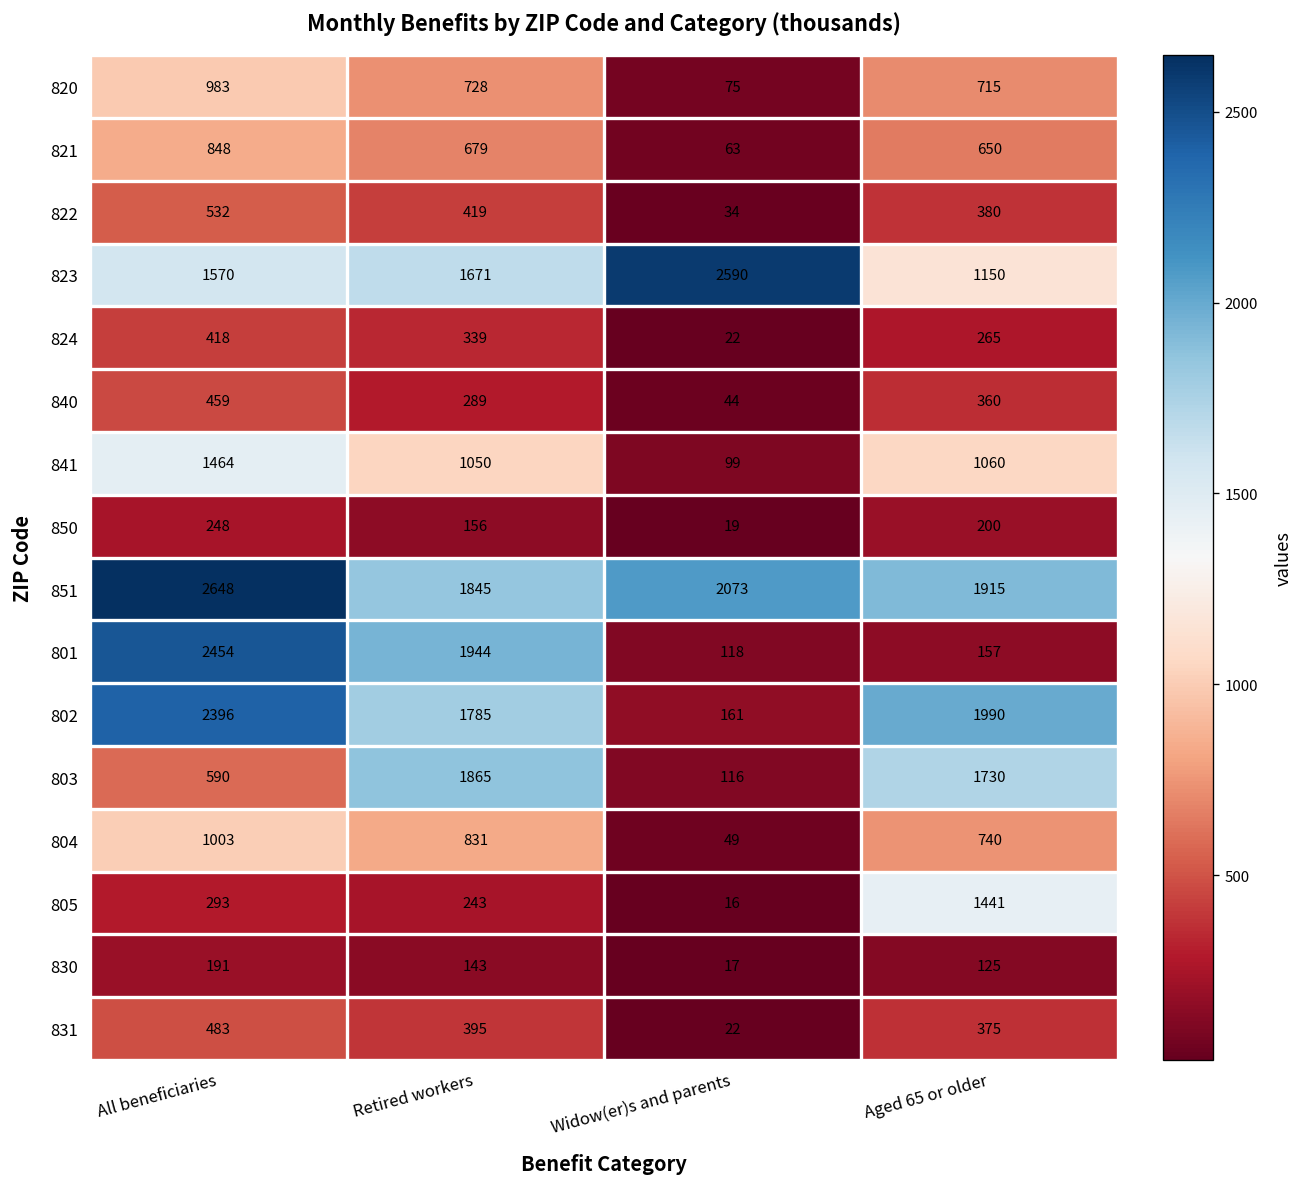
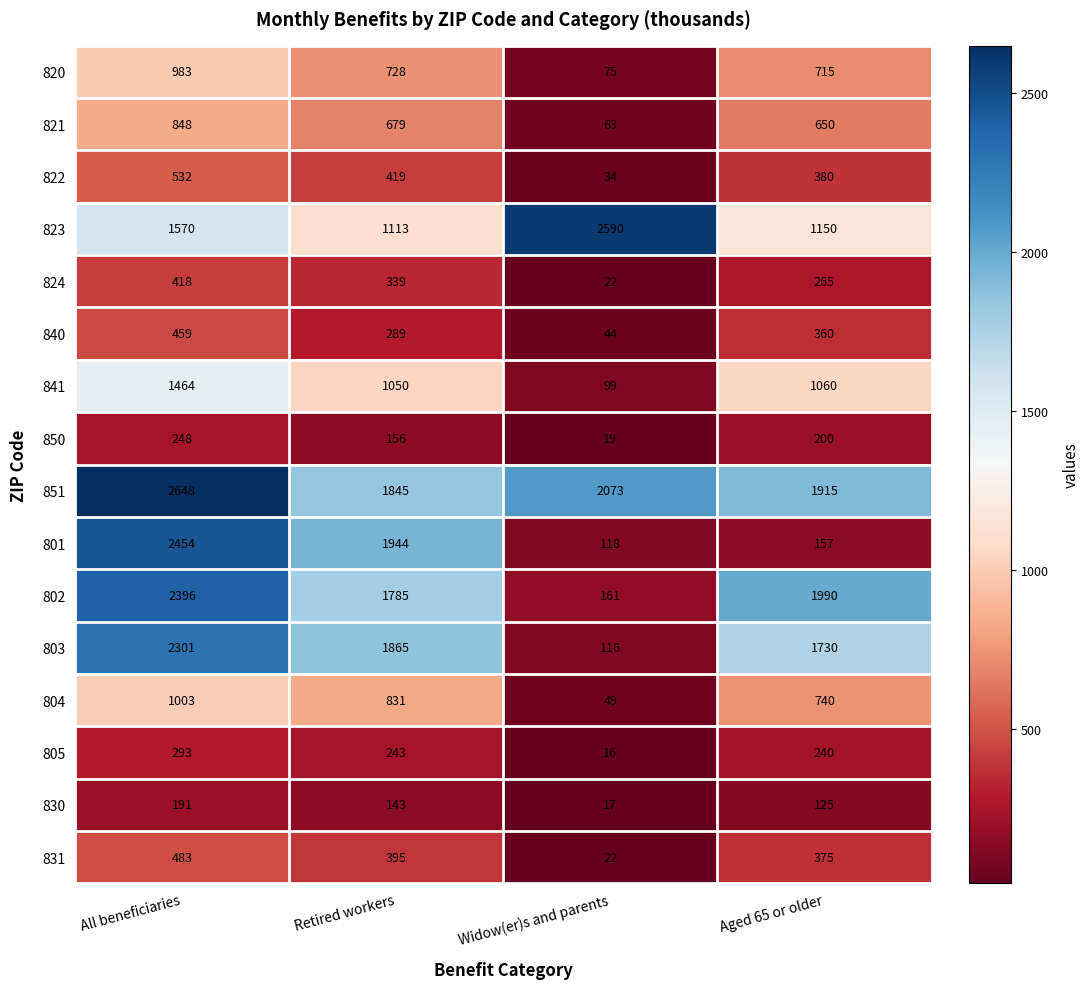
823, Retired workers: 1671 -> 1113
803, All beneficiaries: 590 -> 2301
805, Aged 65 or older: 1441 -> 240
